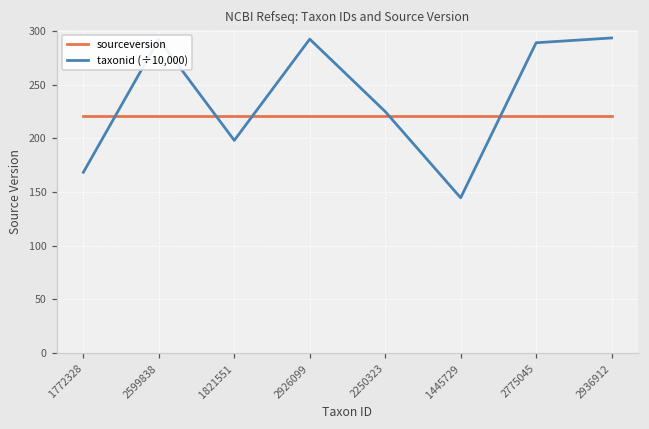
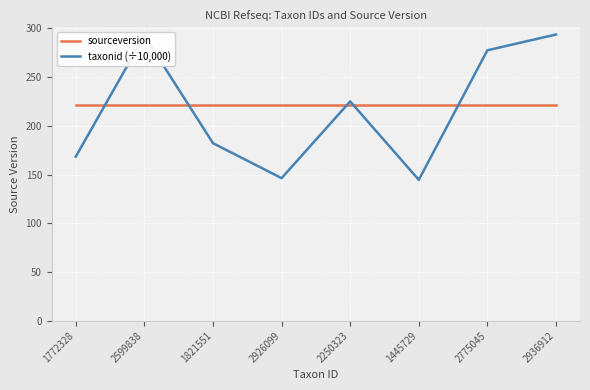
taxonid (÷10,000), 1821551: 200 -> 180
taxonid (÷10,000), 2926099: 290 -> 150
taxonid (÷10,000), 2775045: 290 -> 280
